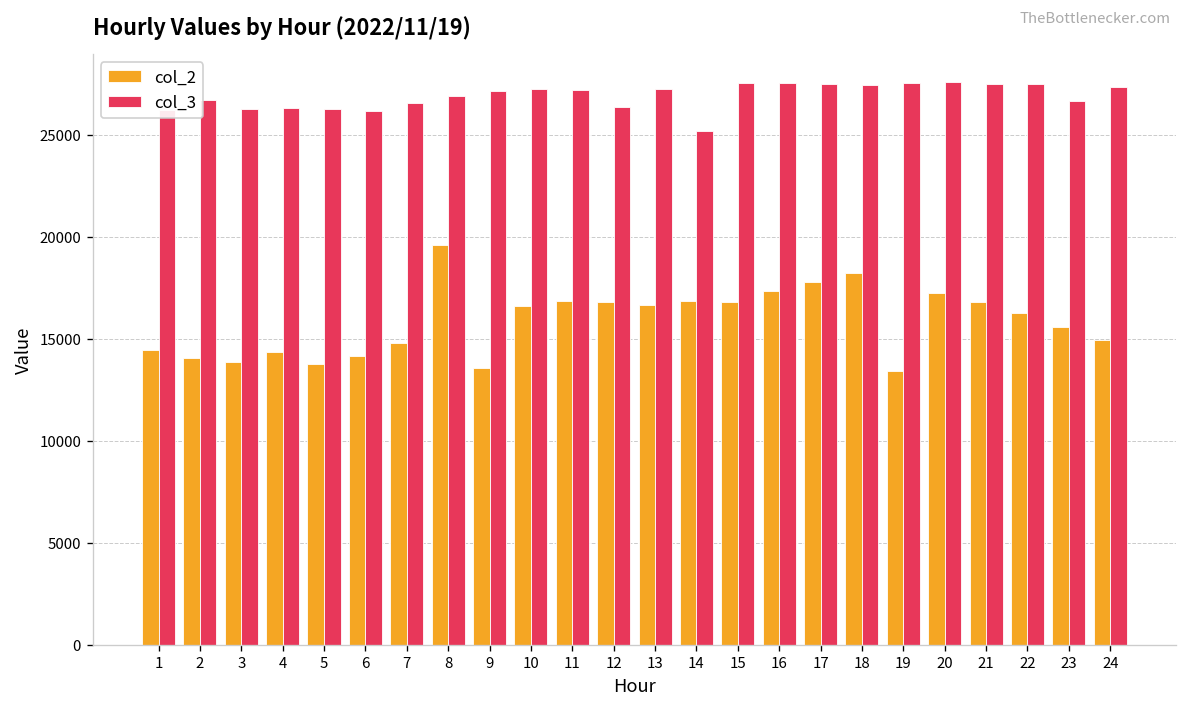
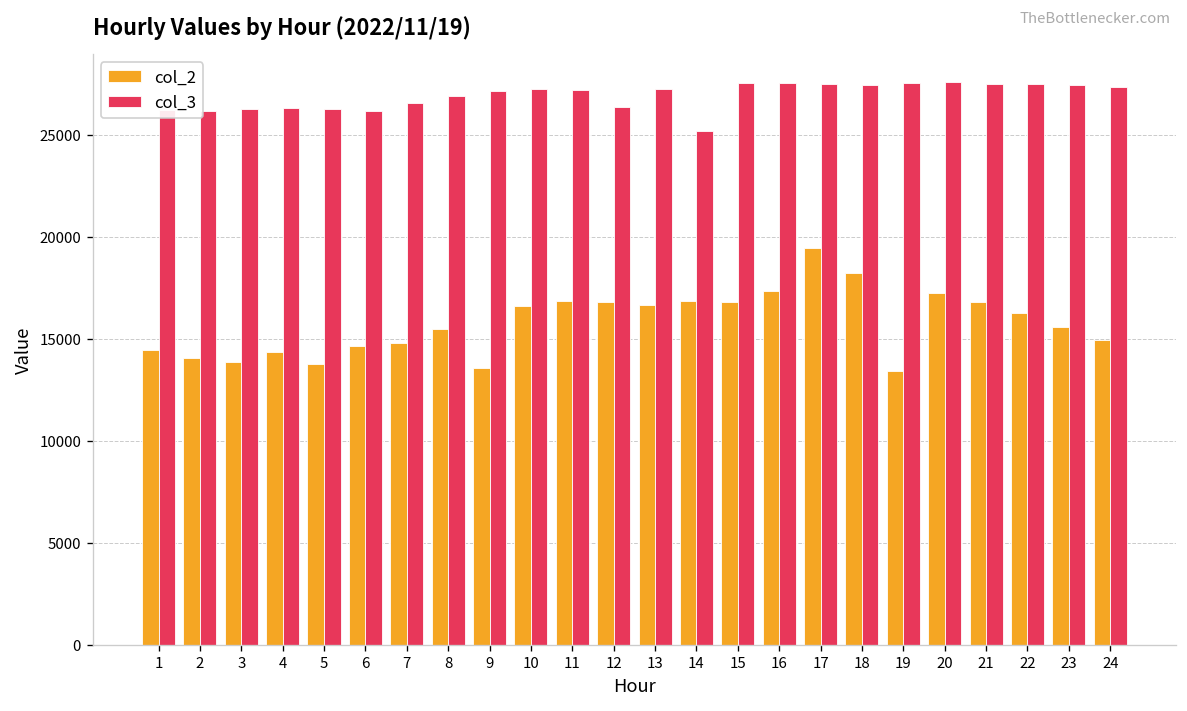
col_3, 2: 26700 -> 26200
col_2, 6: 14100 -> 14600
col_2, 8: 19600 -> 15500
col_2, 17: 17800 -> 19500
col_3, 23: 26700 -> 27400
